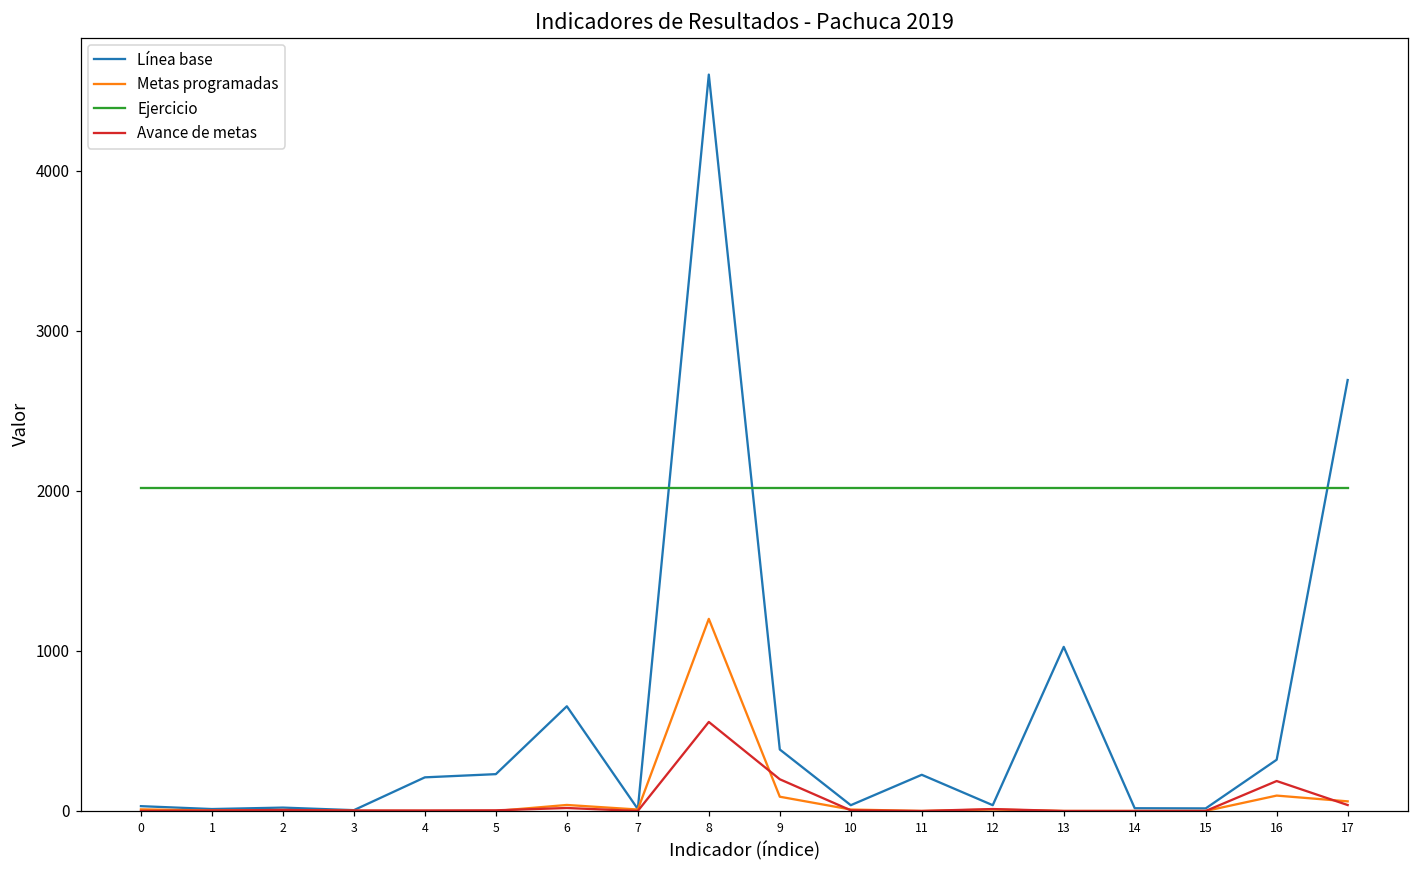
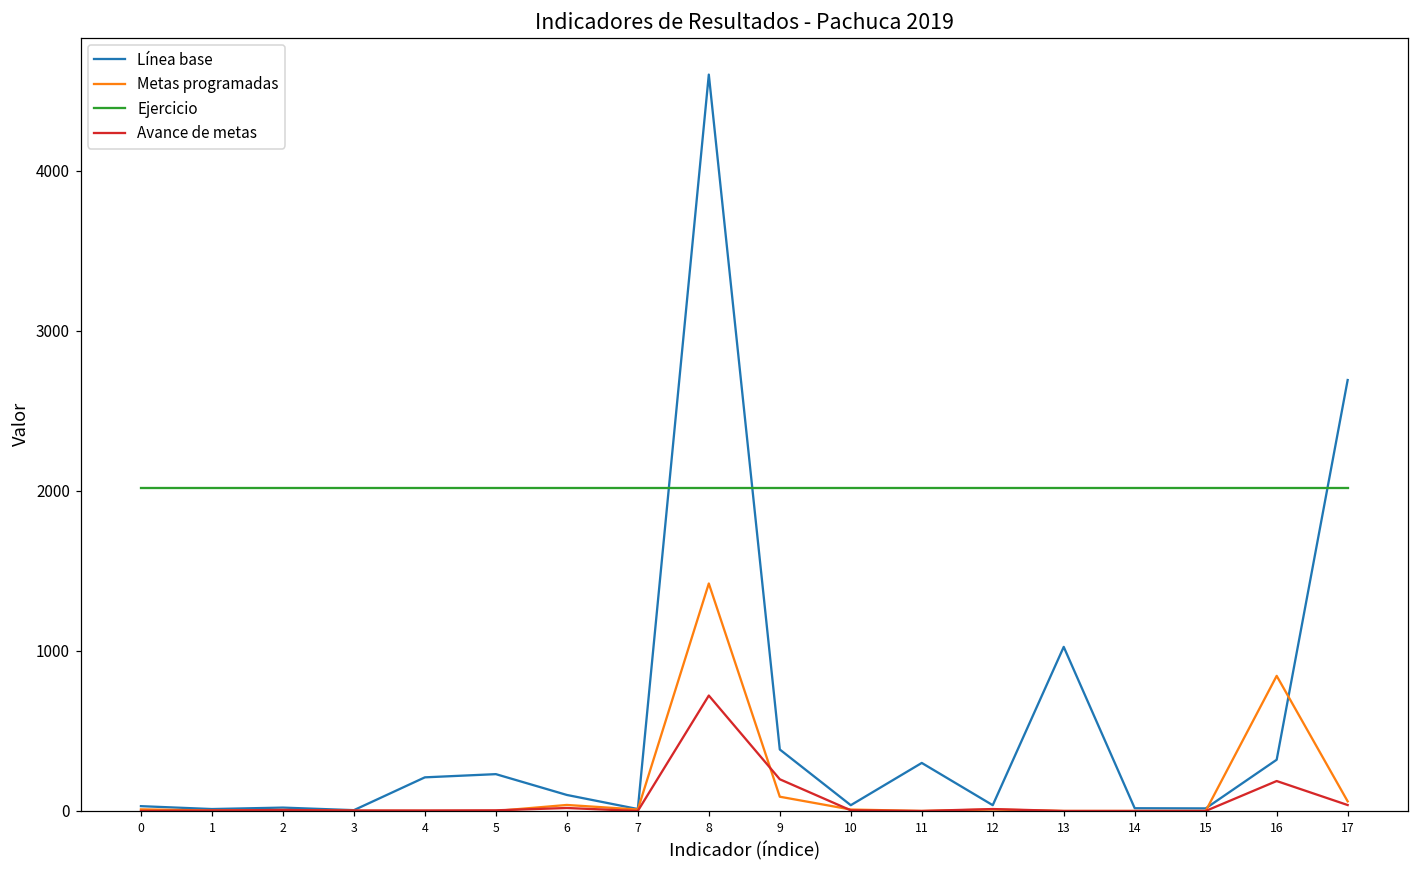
Línea base, 6: 650 -> 100
Metas programadas, 8: 1200 -> 1420
Avance de metas, 8: 560 -> 720
Línea base, 11: 230 -> 300
Metas programadas, 16: 100 -> 840
